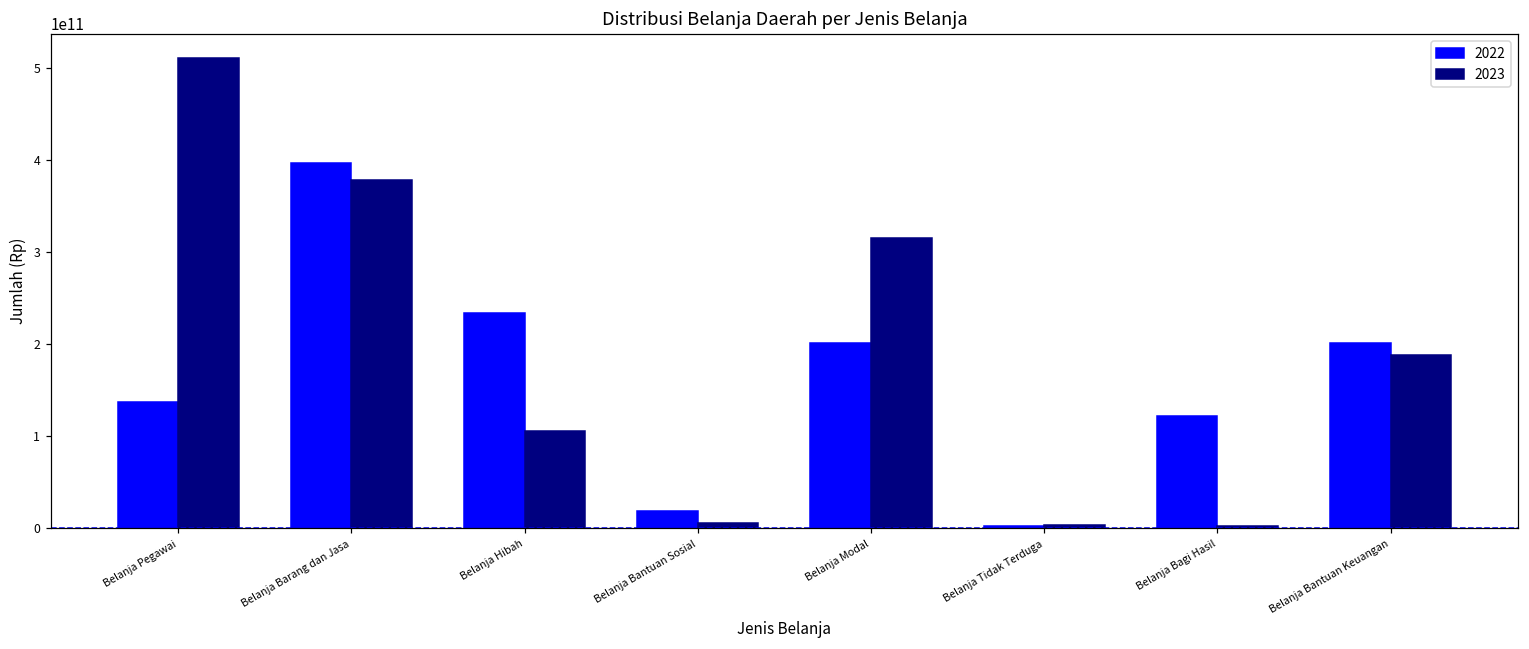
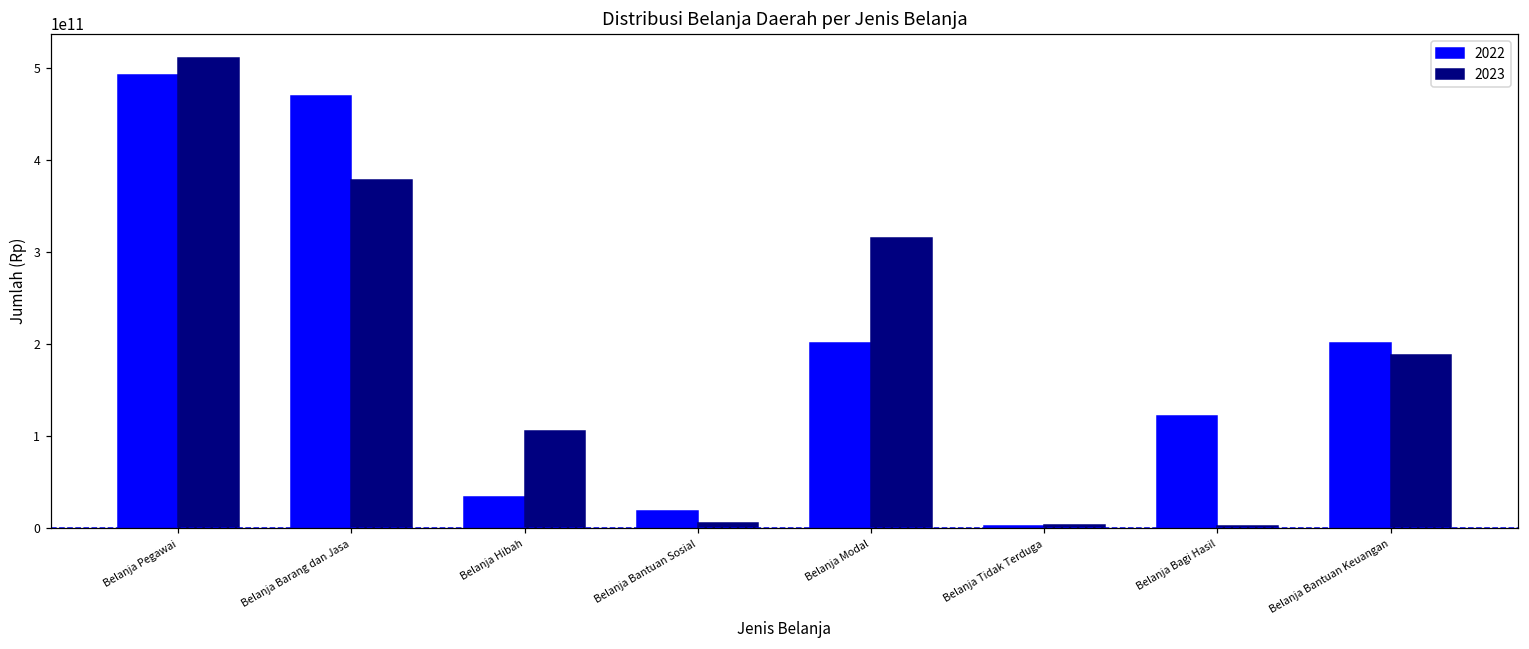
2022, Belanja Pegawai: 140000000000 -> 490000000000
2022, Belanja Barang dan Jasa: 400000000000 -> 470000000000
2022, Belanja Hibah: 230000000000 -> 30000000000
